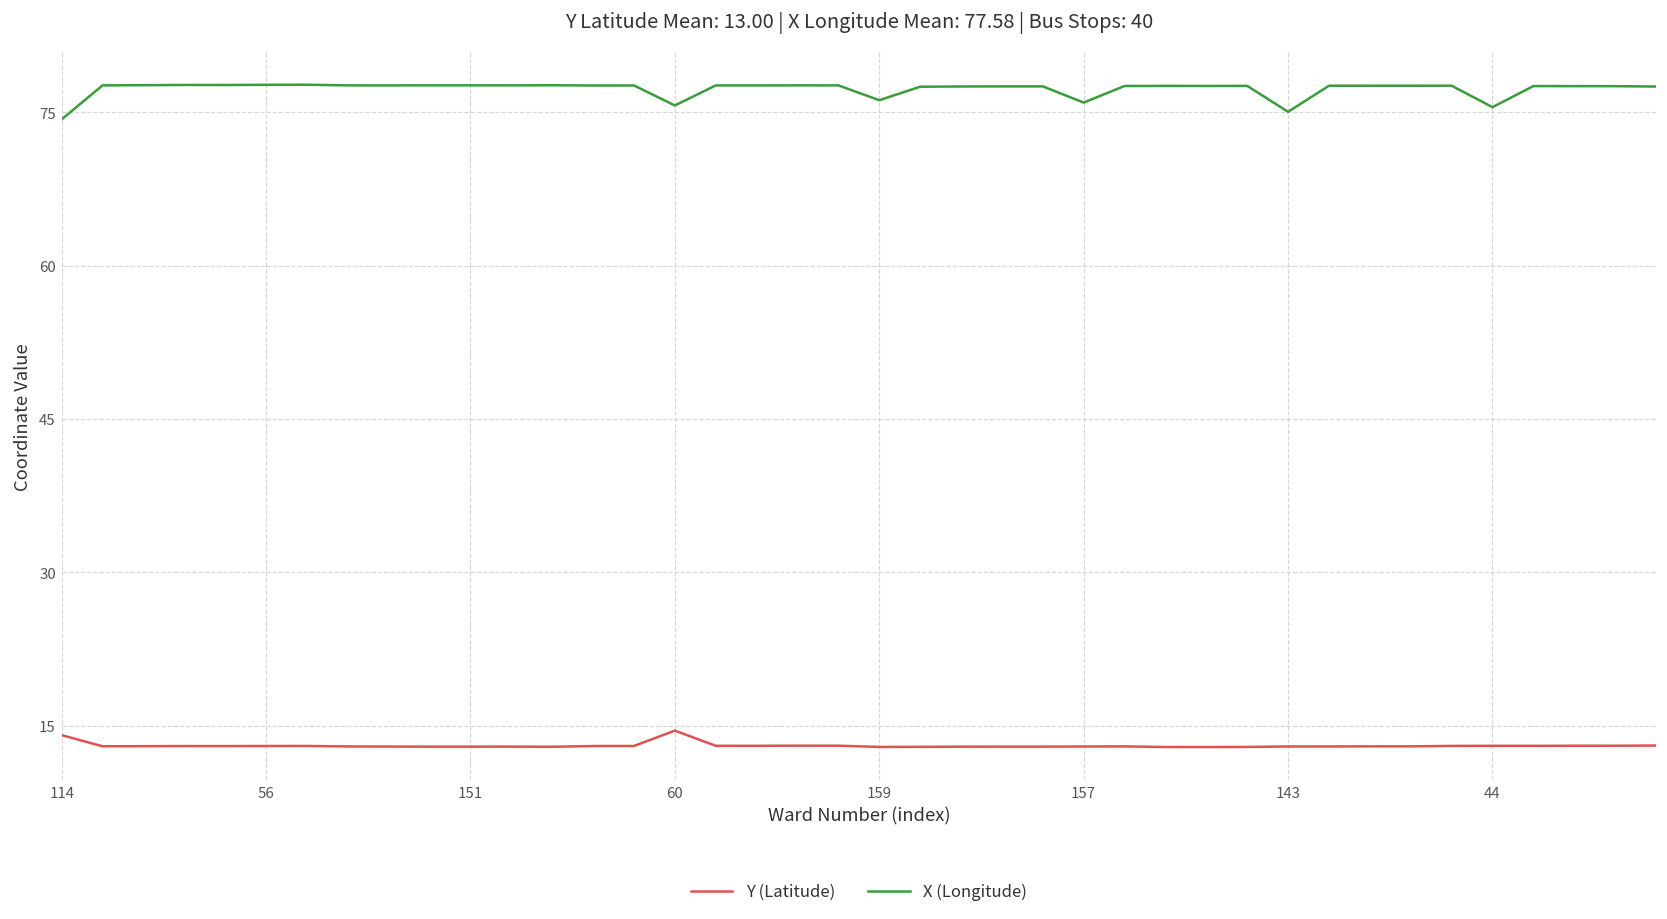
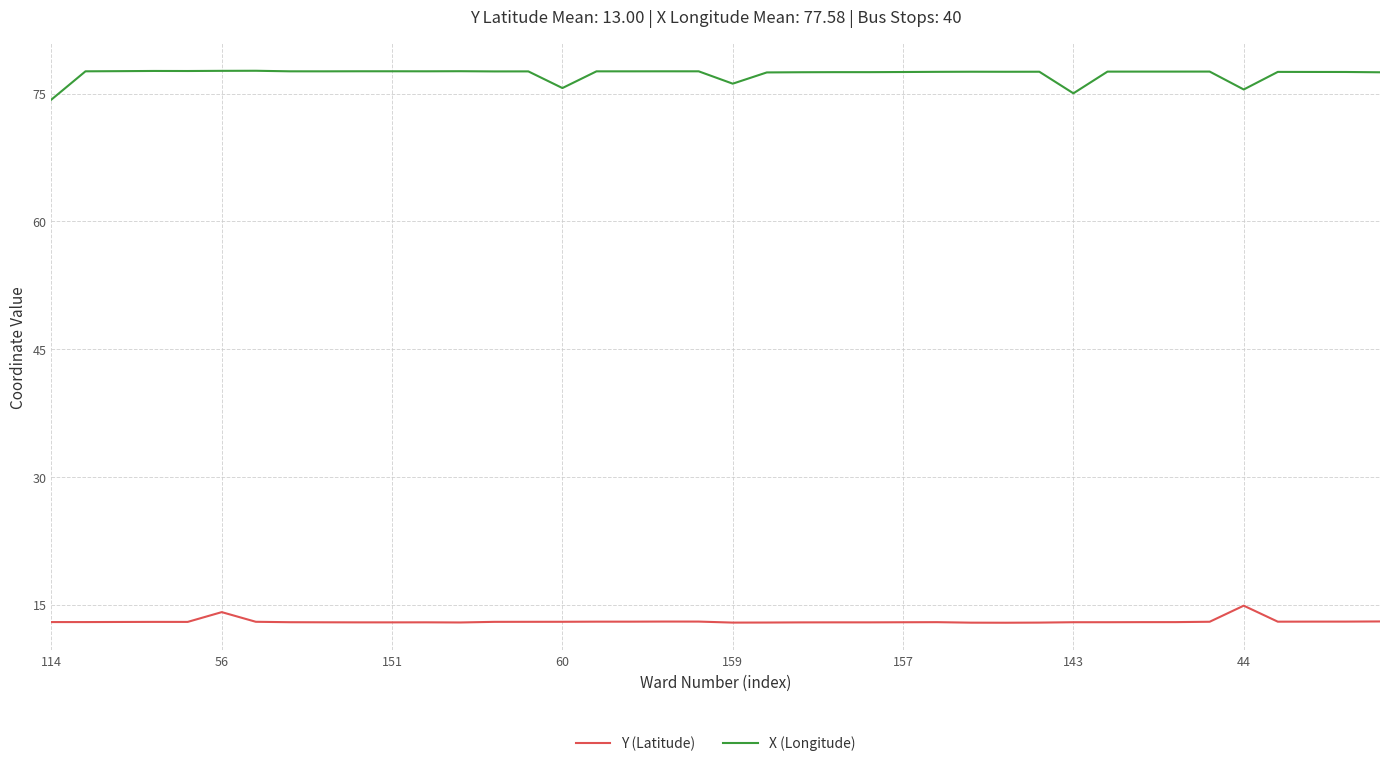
Y (Latitude), 114: 14 -> 13
Y (Latitude), 56: 13 -> 14
Y (Latitude), 60: 15 -> 13
X (Longitude), 157: 76 -> 78
Y (Latitude), 44: 13 -> 15
